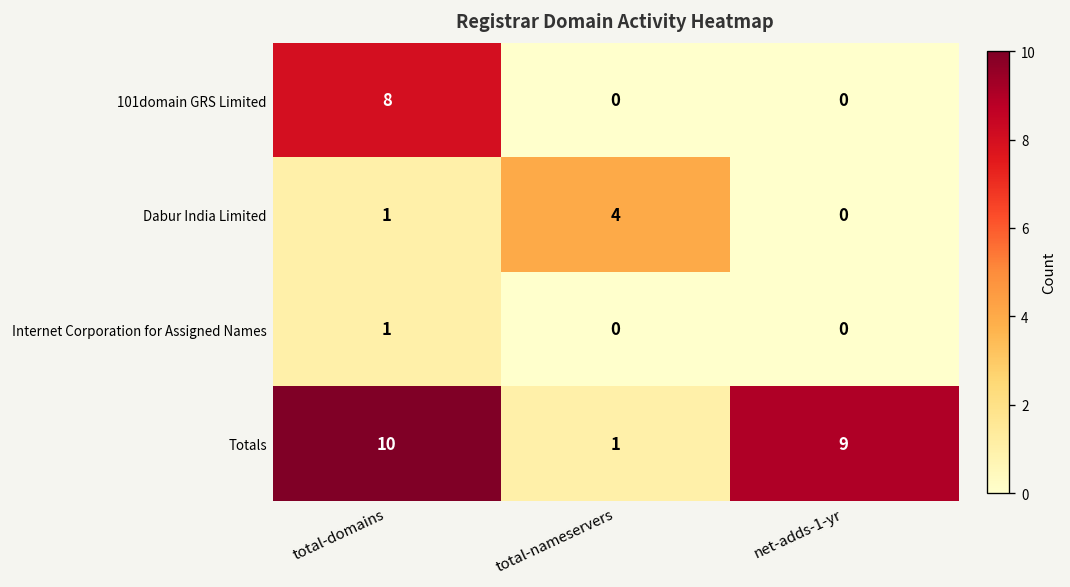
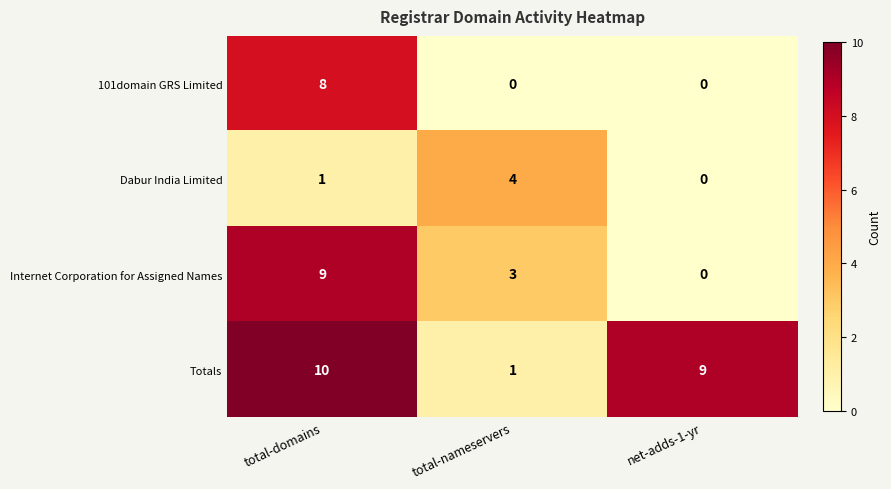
Internet Corporation for Assigned Names, total-domains: 1 -> 9
Internet Corporation for Assigned Names, total-nameservers: 0 -> 3
